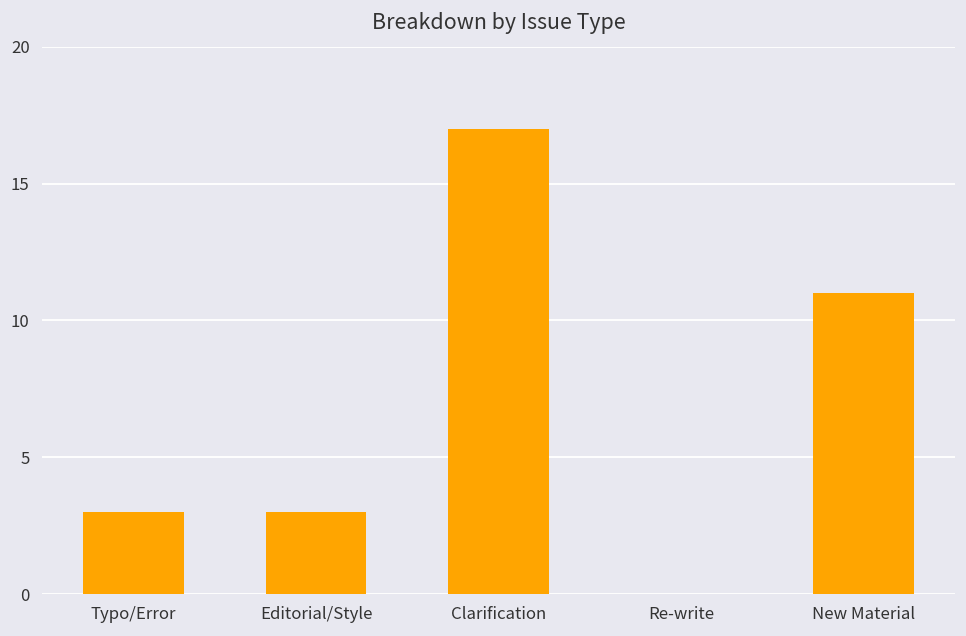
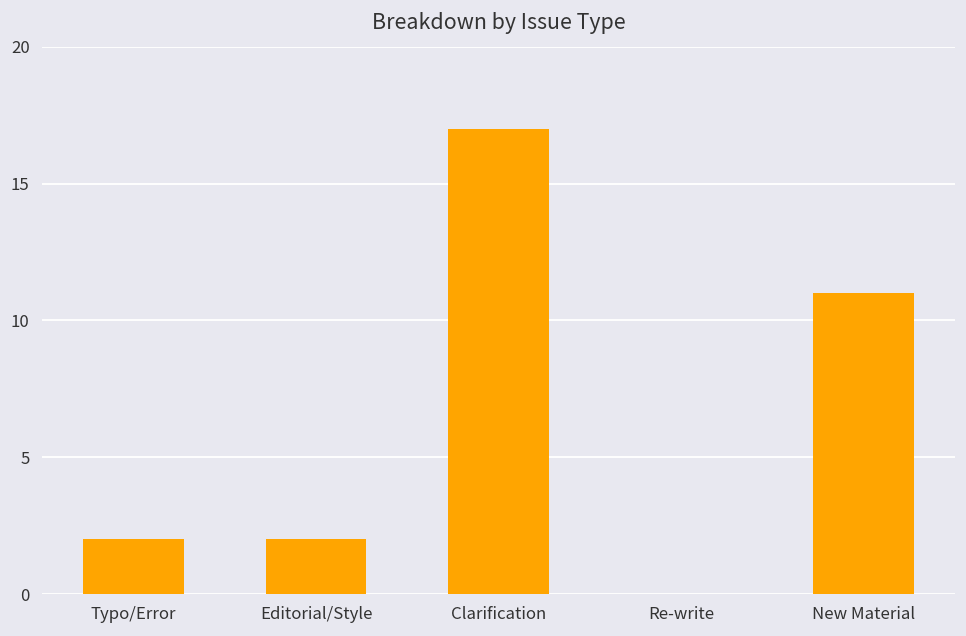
Typo/Error: 3 -> 2
Editorial/Style: 3 -> 2
